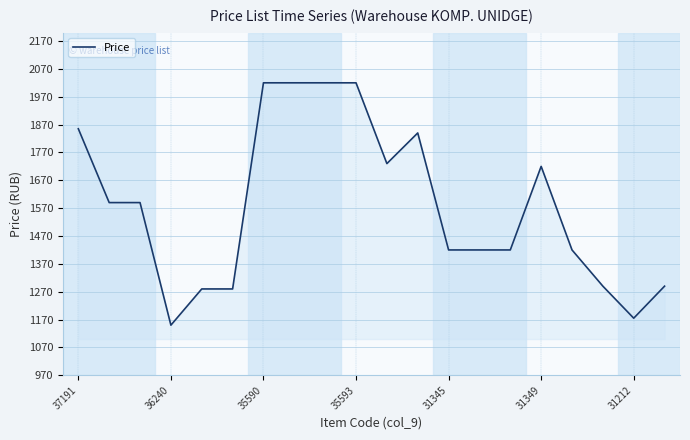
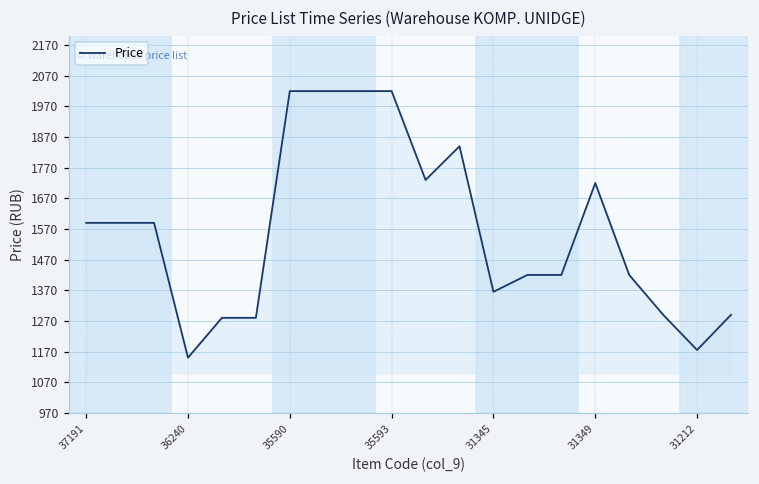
37191: 1860 -> 1590
31345: 1420 -> 1370
